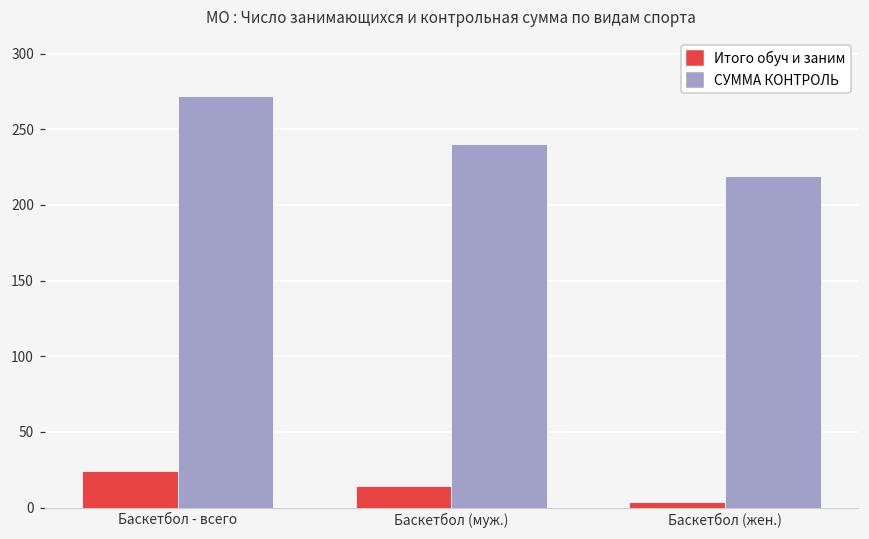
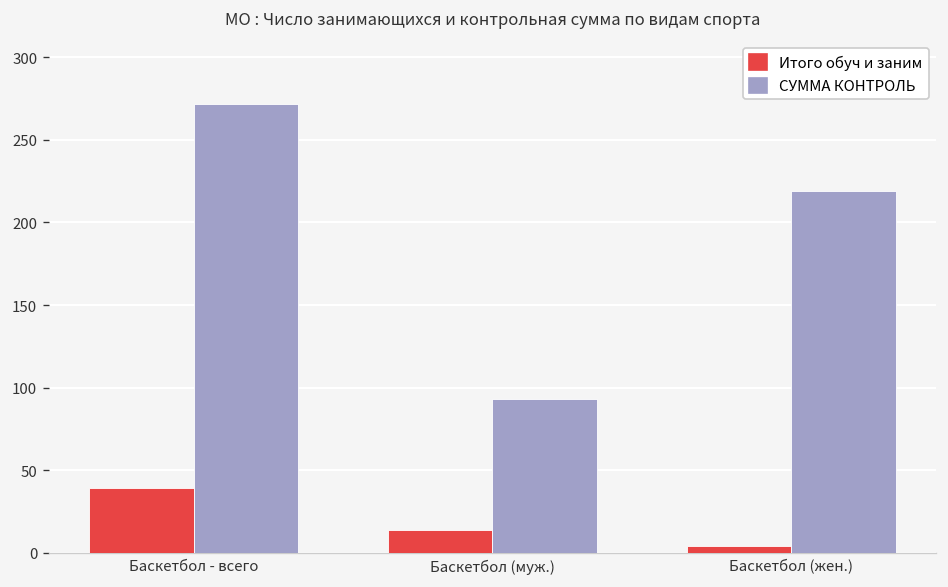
Итого обуч и заним, Баскетбол - всего: 24 -> 39
СУММА КОНТРОЛЬ, Баскетбол (муж.): 240 -> 93
